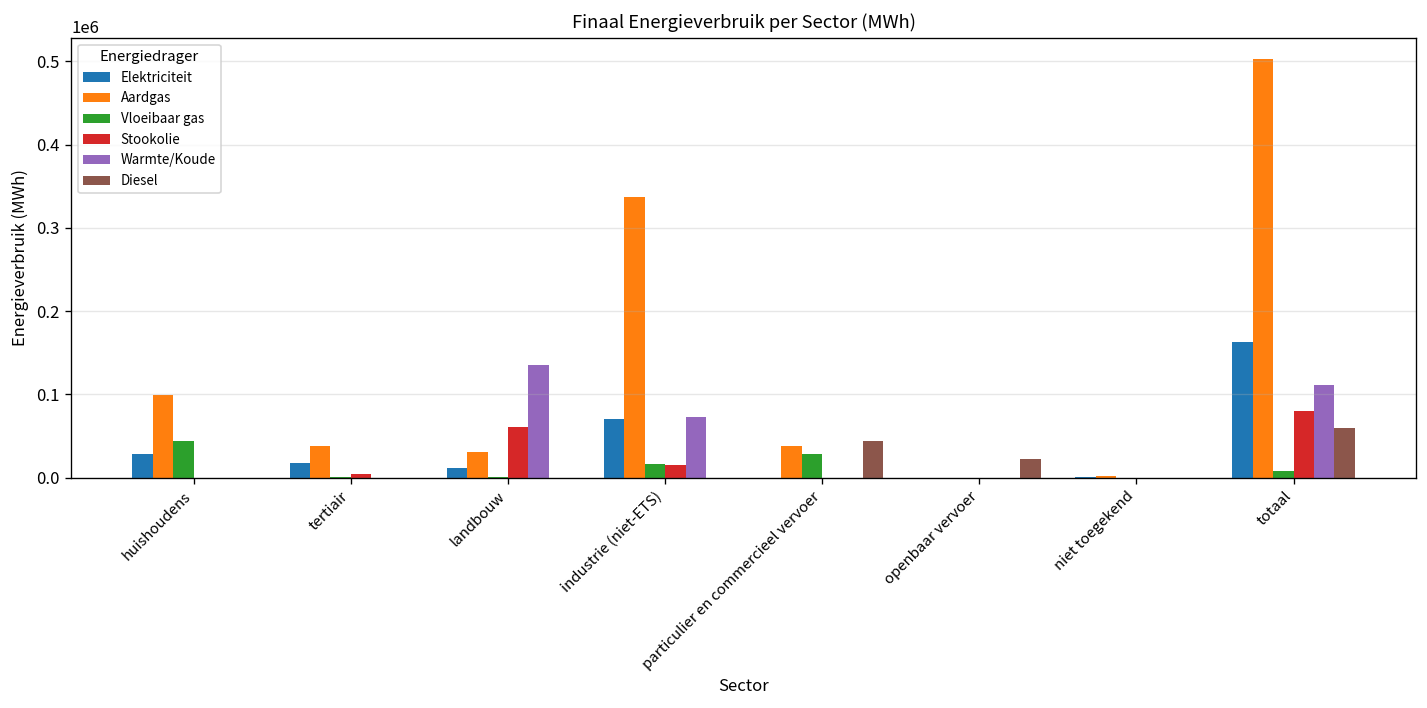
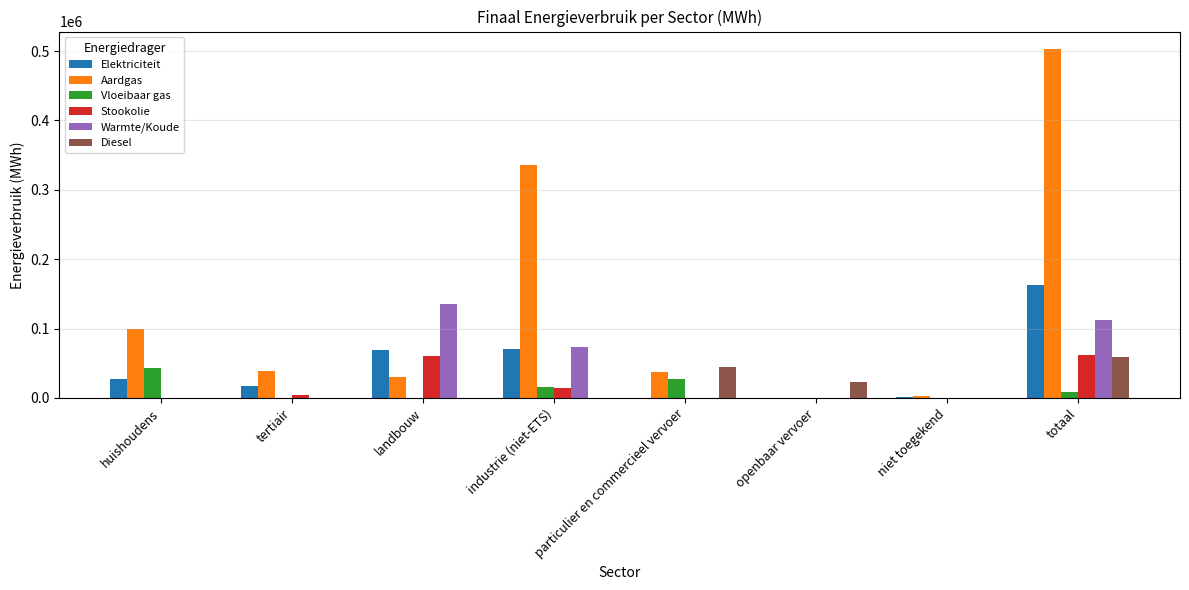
Elektriciteit, landbouw: 10000 -> 70000
Stookolie, totaal: 80000 -> 60000
